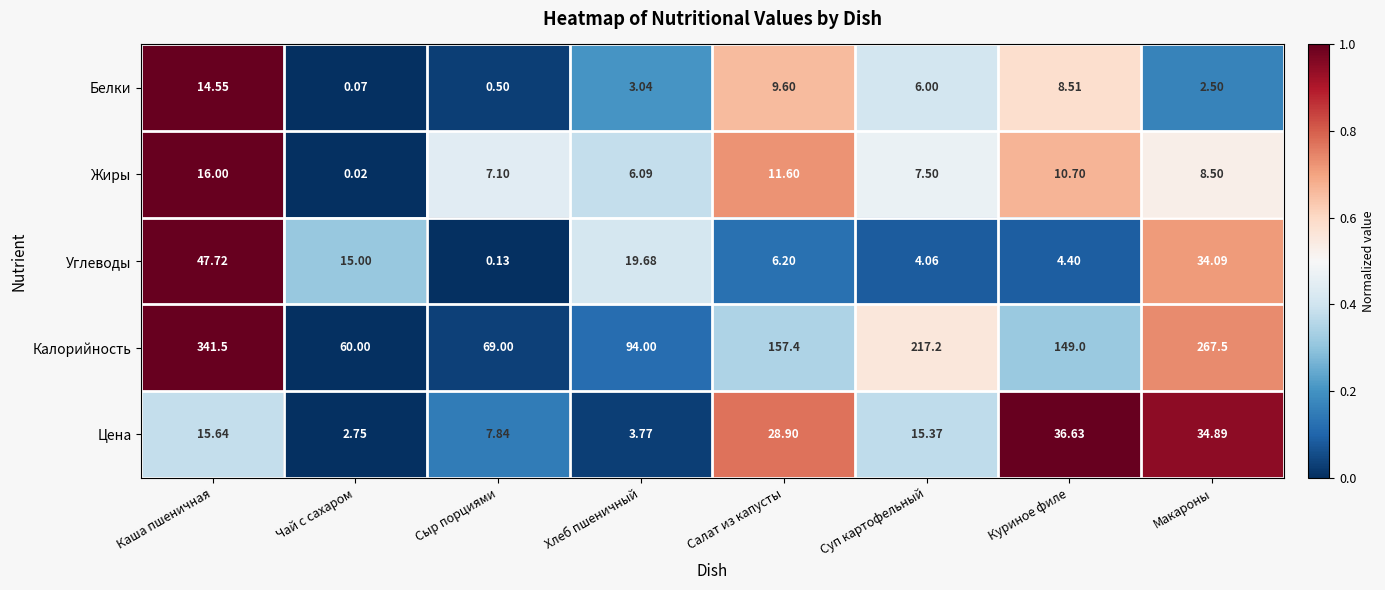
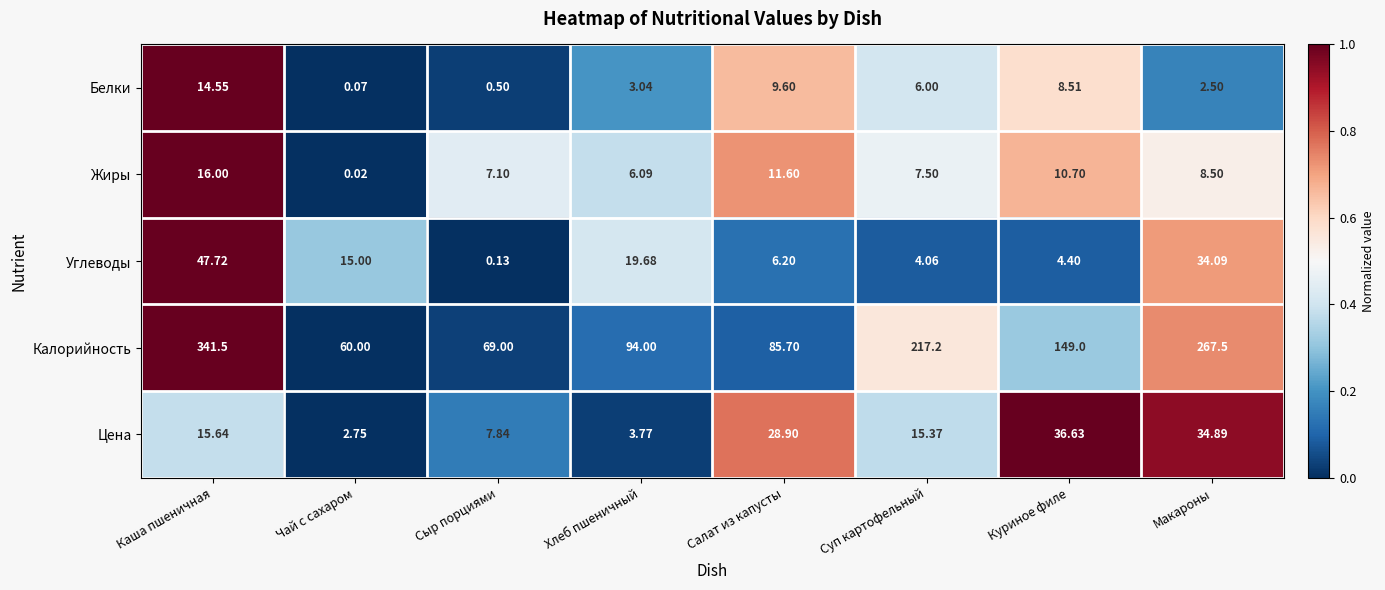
Калорийность, Салат из капусты: 157.4 -> 85.70
